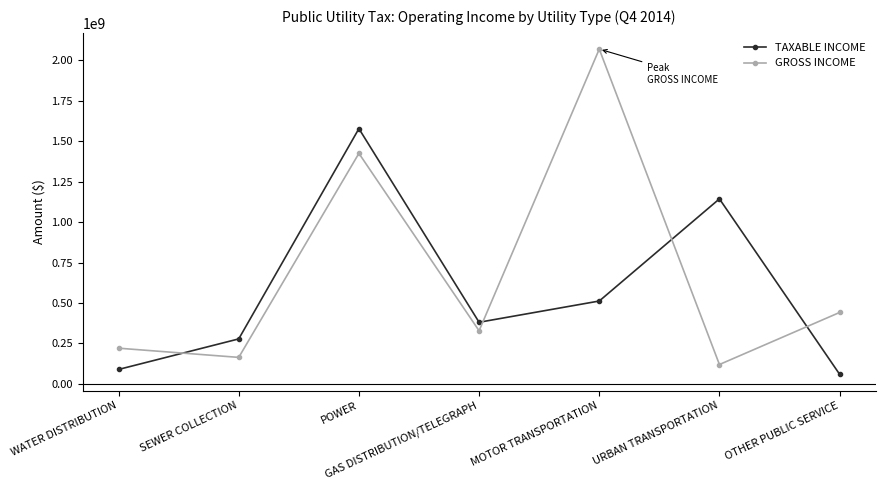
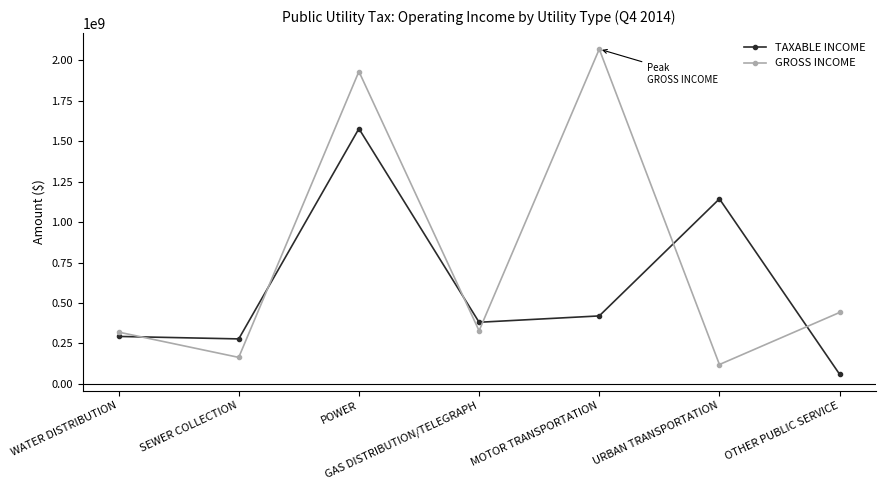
TAXABLE INCOME, WATER DISTRIBUTION: 90000000 -> 290000000
GROSS INCOME, WATER DISTRIBUTION: 220000000 -> 320000000
GROSS INCOME, POWER: 1430000000 -> 1930000000
TAXABLE INCOME, MOTOR TRANSPORTATION: 510000000 -> 420000000
